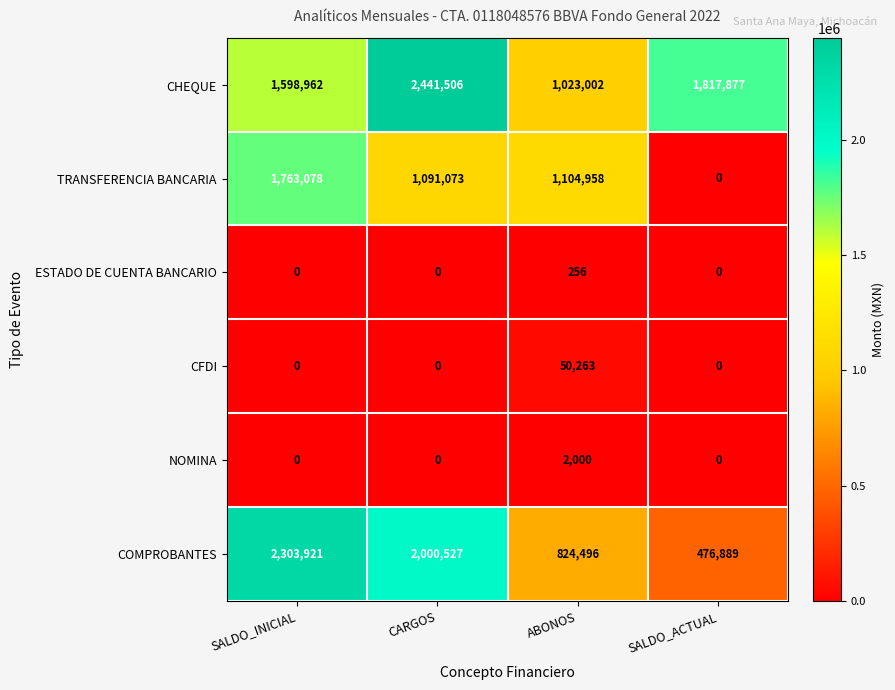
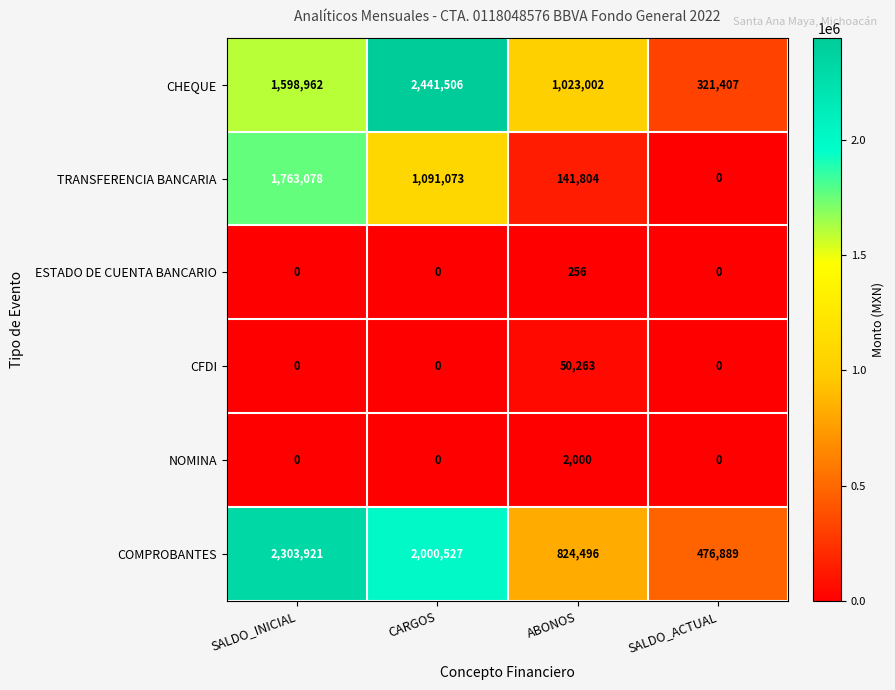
CHEQUE, SALDO_ACTUAL: 1,817,877 -> 321,407
TRANSFERENCIA BANCARIA, ABONOS: 1,104,958 -> 141,804
